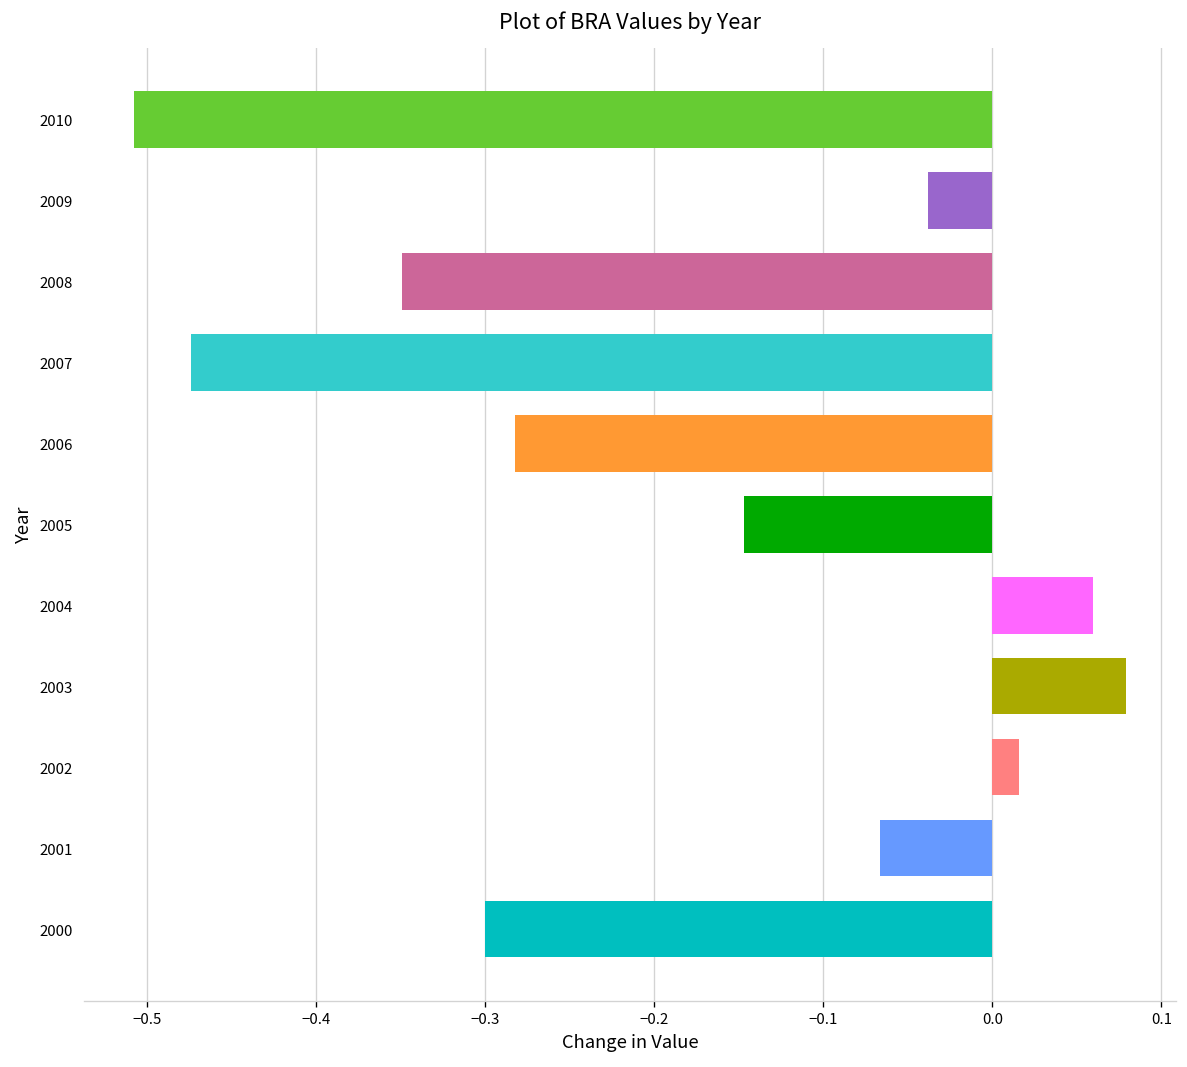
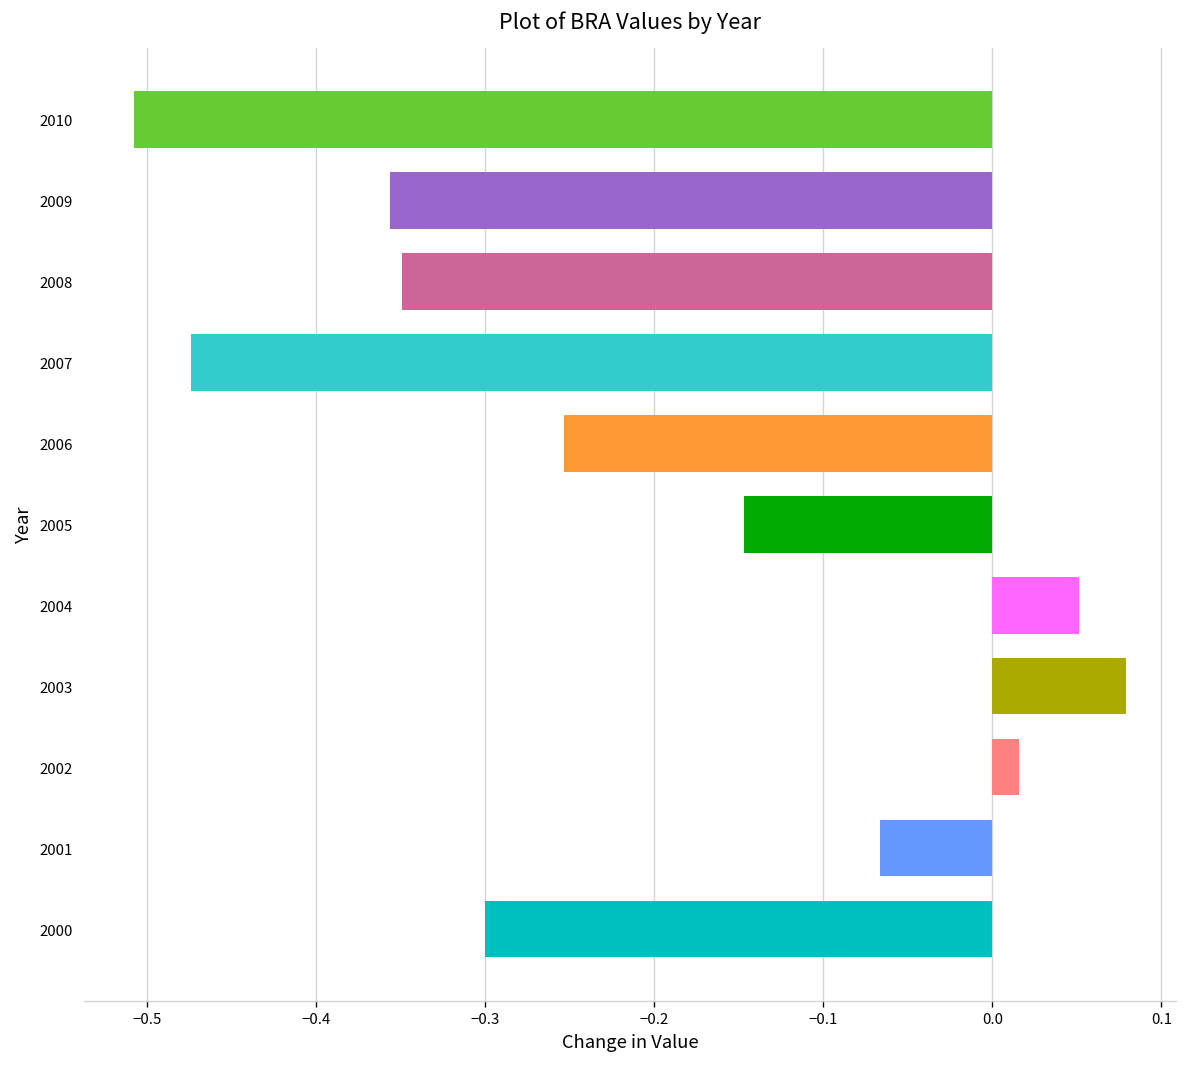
2009: -0.038 -> -0.356
2006: -0.282 -> -0.253
2004: 0.060 -> 0.051
